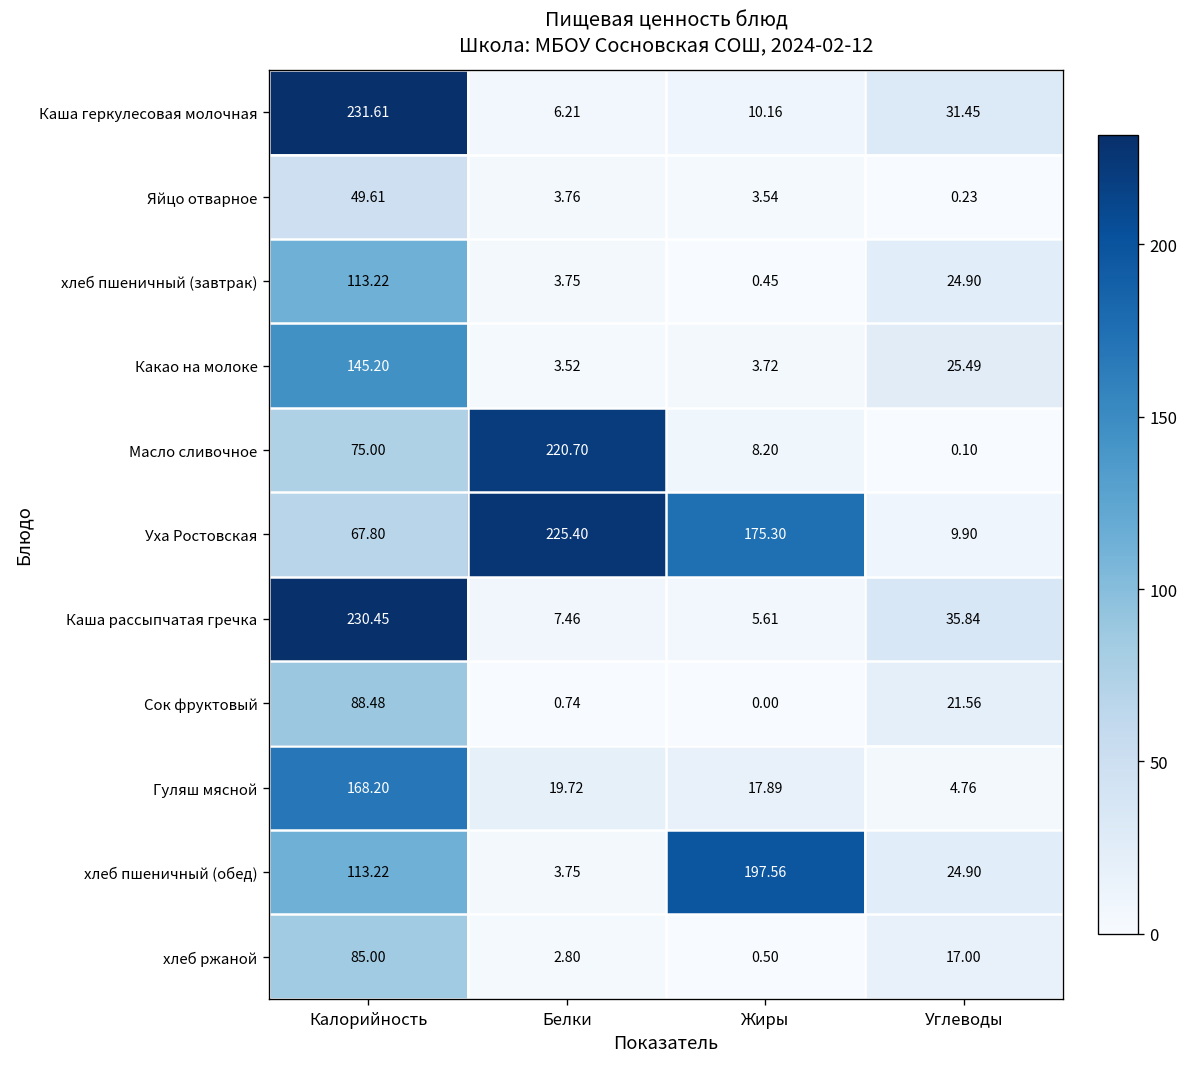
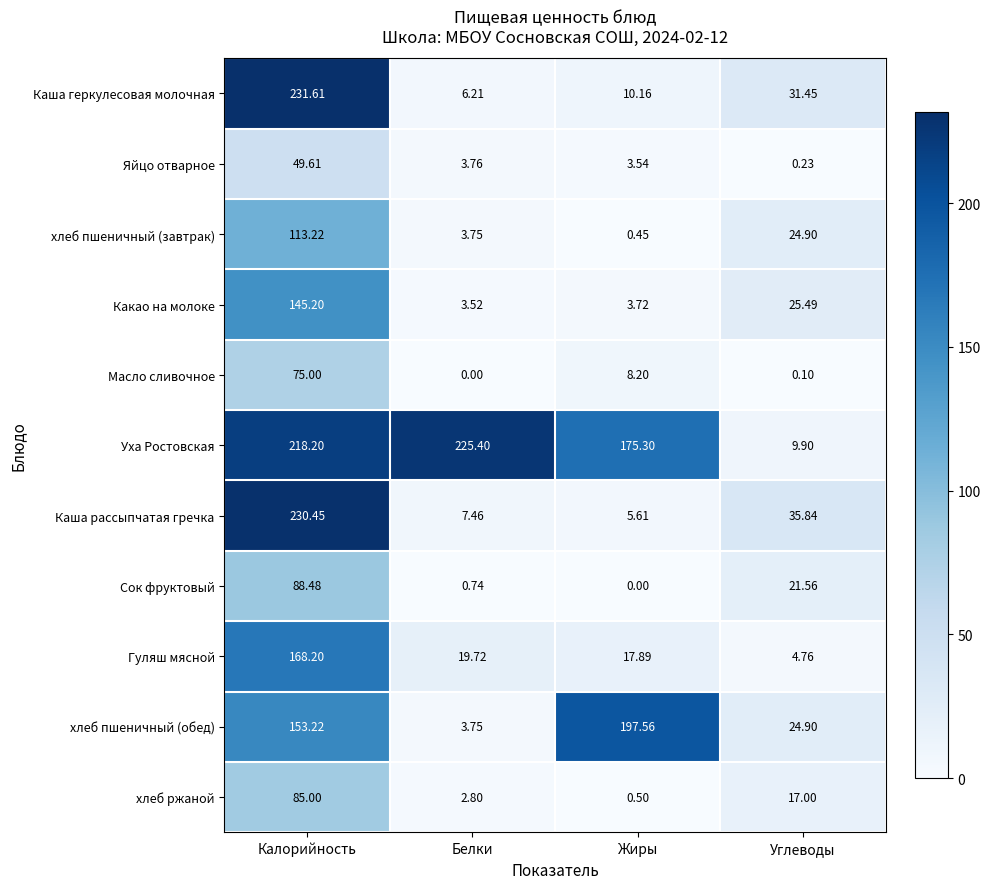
Масло сливочное, Белки: 220.70 -> 0.00
Уха Ростовская, Калорийность: 67.80 -> 218.20
хлеб пшеничный (обед), Калорийность: 113.22 -> 153.22
